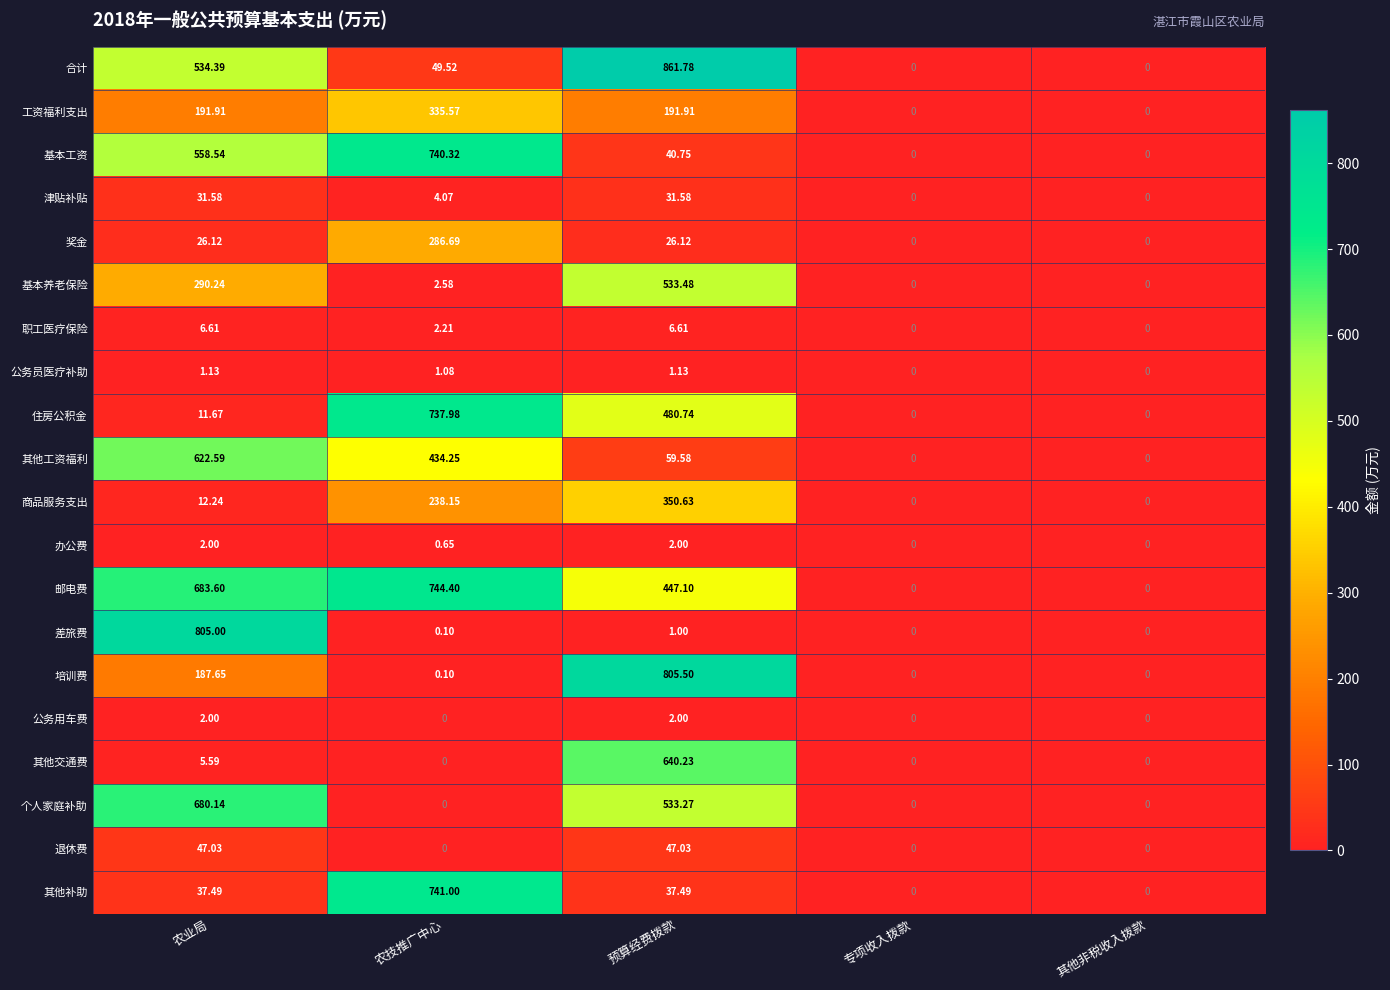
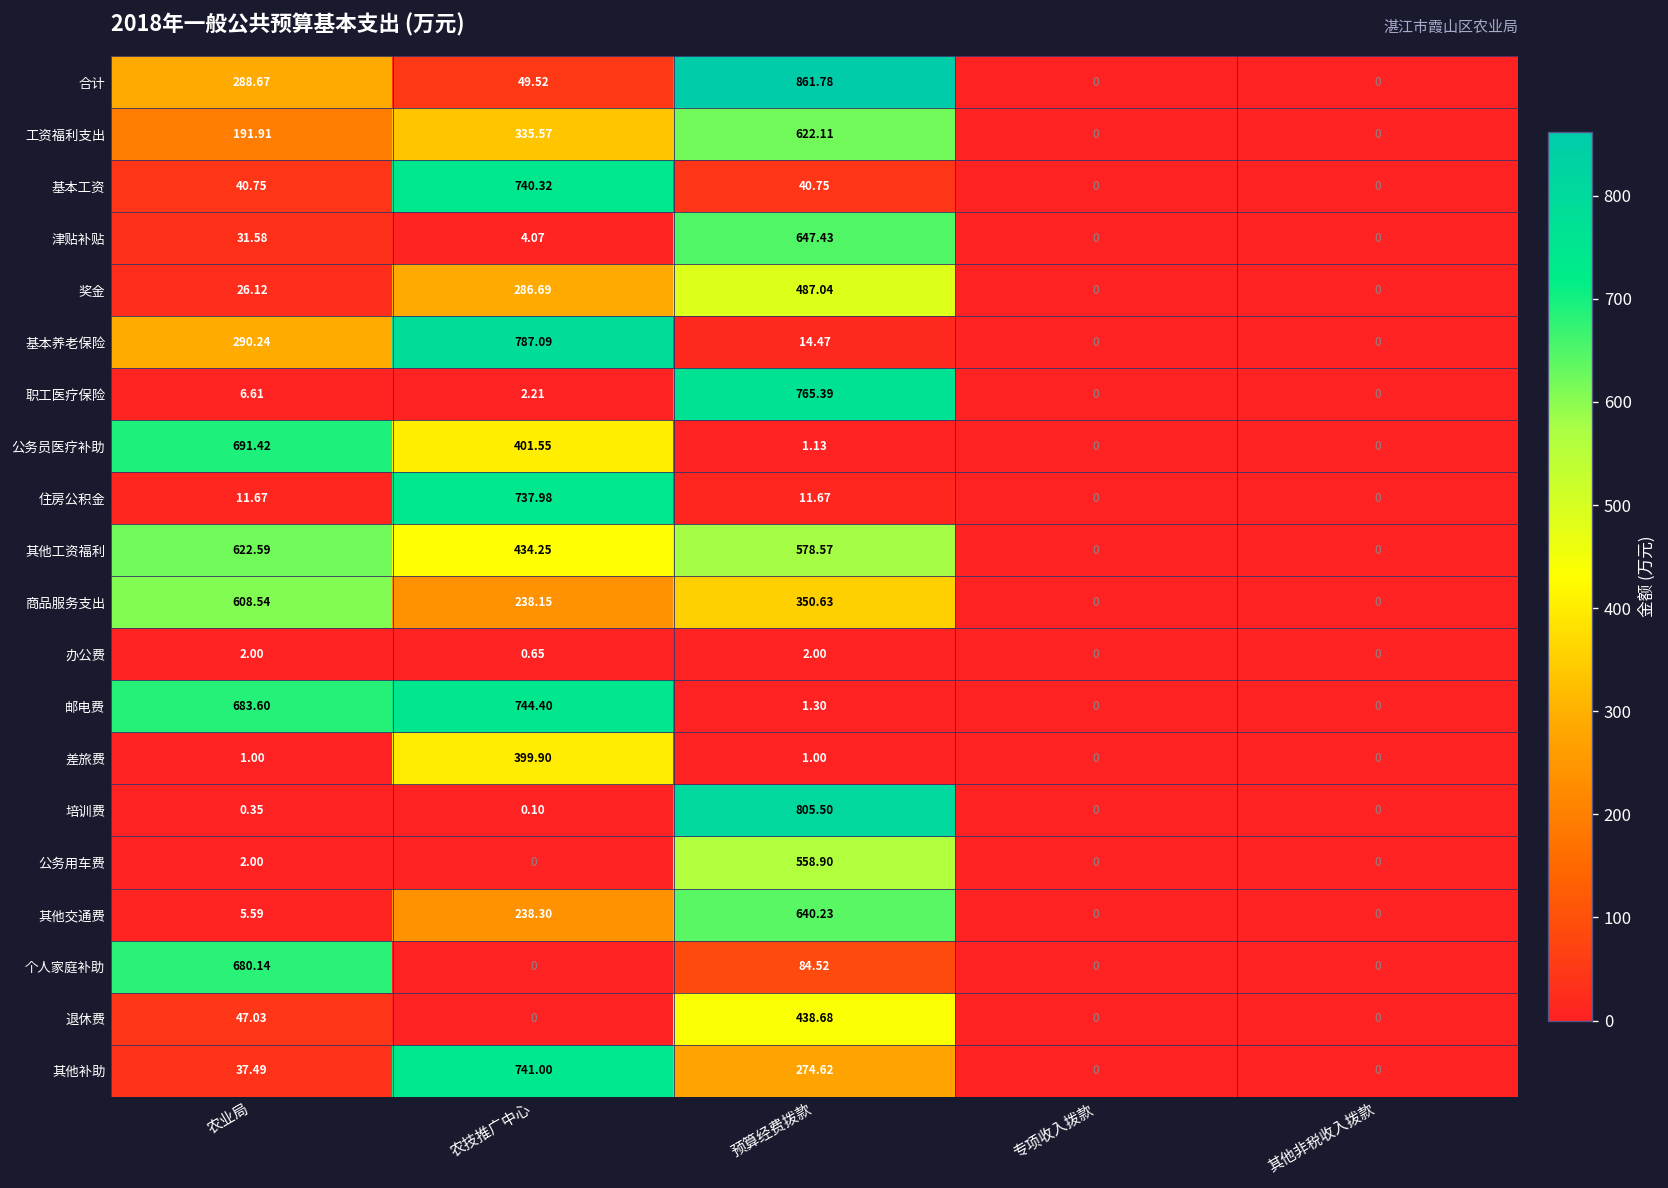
合计, 农业局: 534.39 -> 288.67
工资福利支出, 预算经费拨款: 191.91 -> 622.11
基本工资, 农业局: 558.54 -> 40.75
津贴补贴, 预算经费拨款: 31.58 -> 647.43
奖金, 预算经费拨款: 26.12 -> 487.04
基本养老保险, 农技推广中心: 2.58 -> 787.09
基本养老保险, 预算经费拨款: 533.48 -> 14.47
职工医疗保险, 预算经费拨款: 6.61 -> 765.39
公务员医疗补助, 农业局: 1.13 -> 691.42
公务员医疗补助, 农技推广中心: 1.08 -> 401.55
住房公积金, 预算经费拨款: 480.74 -> 11.67
其他工资福利, 预算经费拨款: 59.58 -> 578.57
商品服务支出, 农业局: 12.24 -> 608.54
邮电费, 预算经费拨款: 447.10 -> 1.30
差旅费, 农业局: 805.00 -> 1.00
差旅费, 农技推广中心: 0.10 -> 399.90
培训费, 农业局: 187.65 -> 0.35
公务用车费, 预算经费拨款: 2.00 -> 558.90
其他交通费, 农技推广中心: 0 -> 238.30
个人家庭补助, 预算经费拨款: 533.27 -> 84.52
退休费, 预算经费拨款: 47.03 -> 438.68
其他补助, 预算经费拨款: 37.49 -> 274.62
